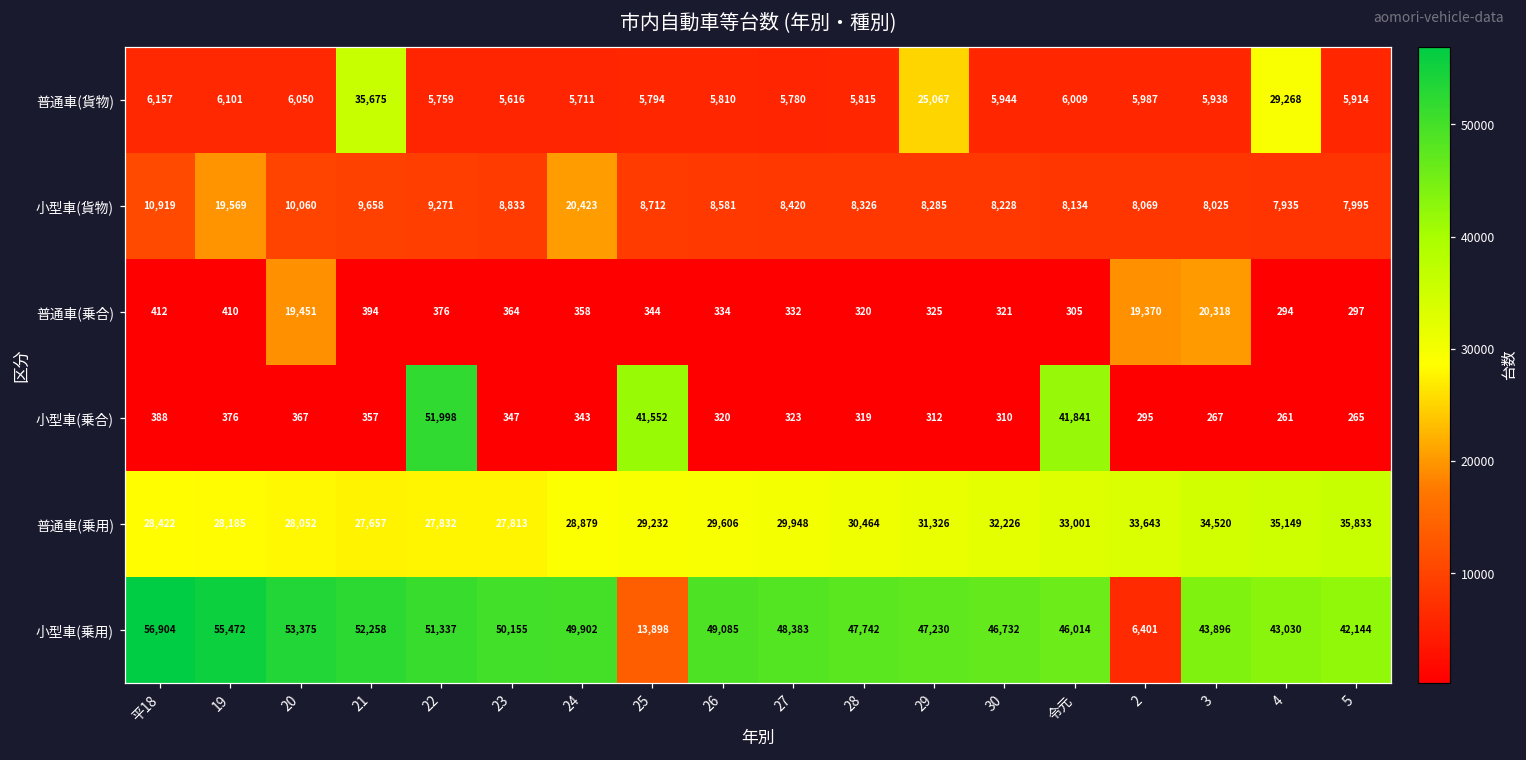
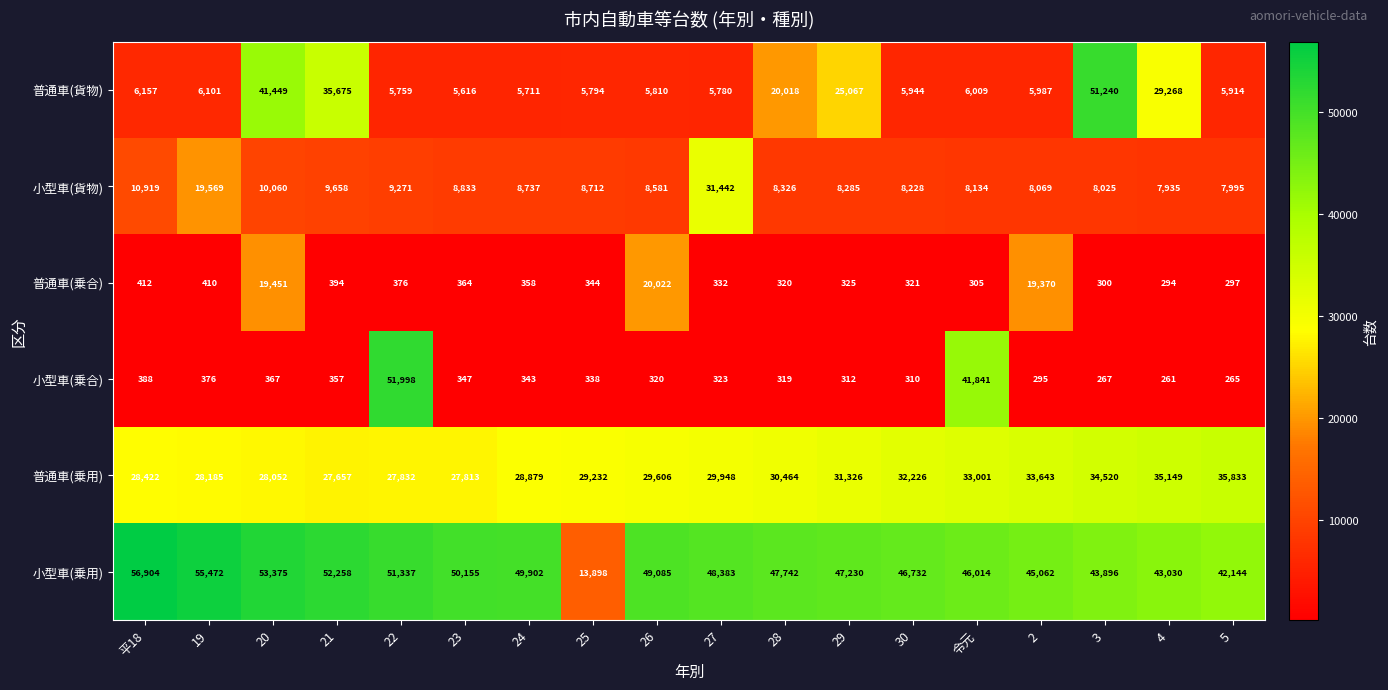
普通車(貨物), 20: 6,050 -> 41,449
普通車(貨物), 28: 5,815 -> 20,018
普通車(貨物), 3: 5,938 -> 51,240
小型車(貨物), 24: 20,423 -> 8,737
小型車(貨物), 27: 8,420 -> 31,442
普通車(乗合), 26: 334 -> 20,022
普通車(乗合), 3: 20,318 -> 300
小型車(乗合), 25: 41,552 -> 338
小型車(乗用), 2: 6,401 -> 45,062
